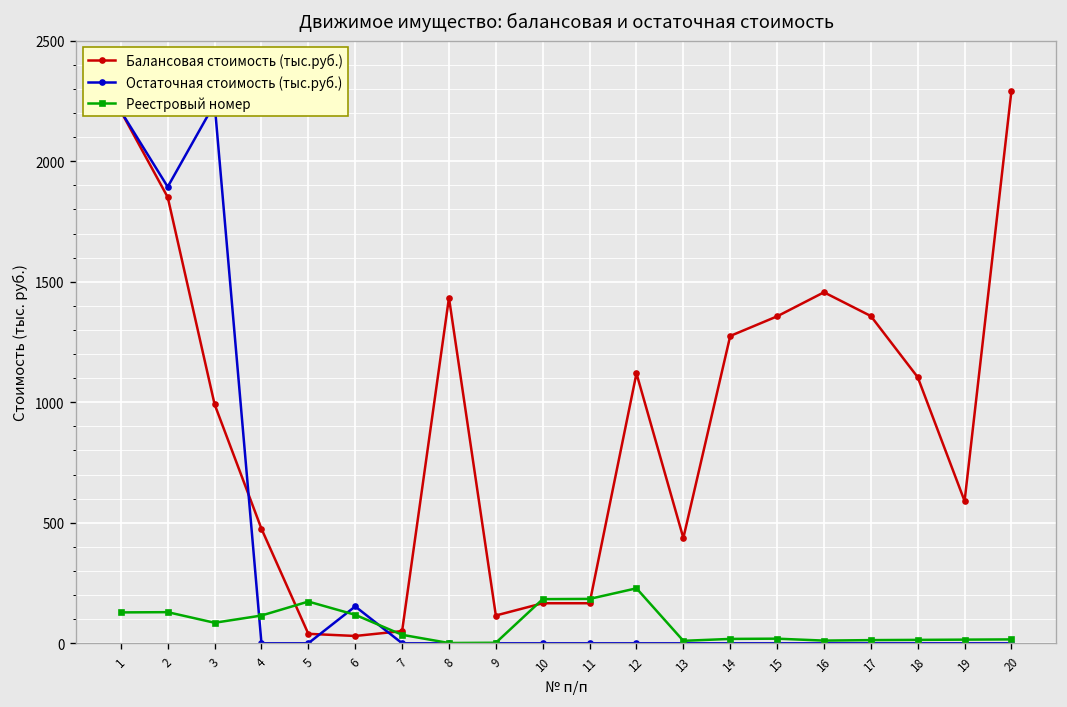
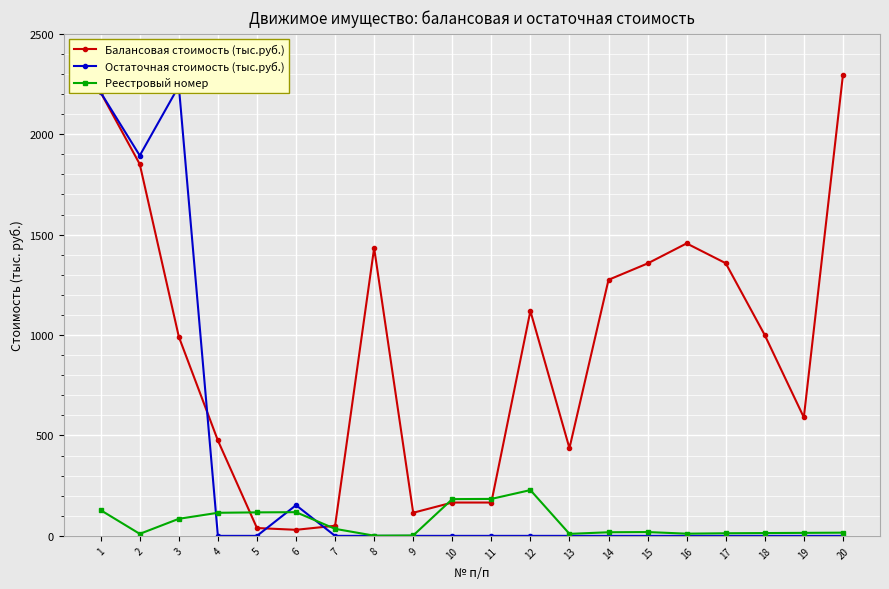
Реестровый номер, 2: 130 -> 10
Реестровый номер, 5: 170 -> 120
Балансовая стоимость (тыс.руб.), 18: 1100 -> 1000
